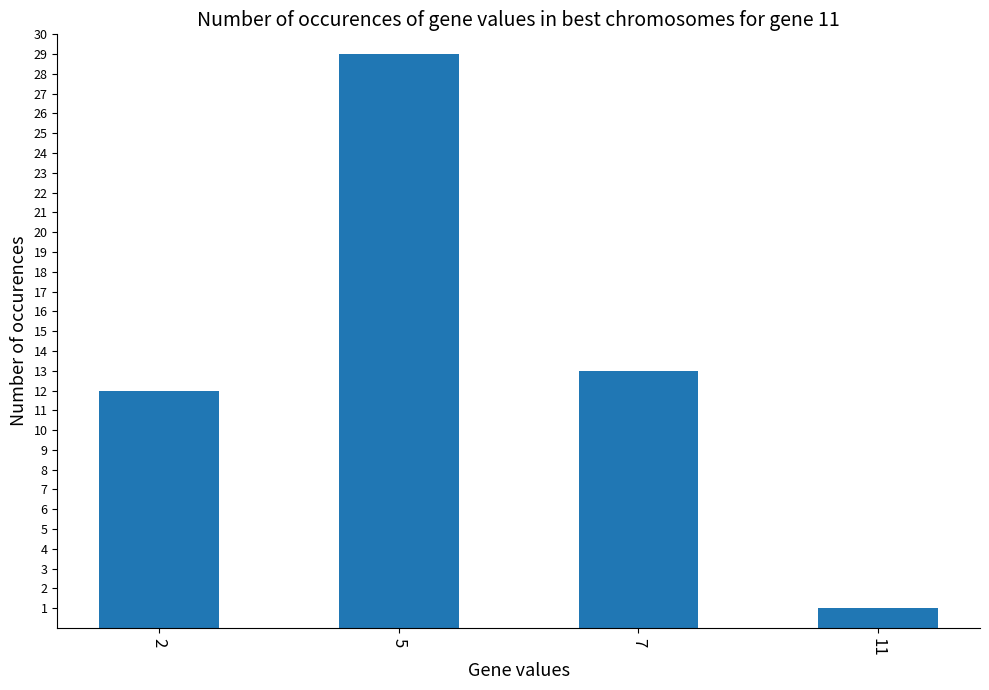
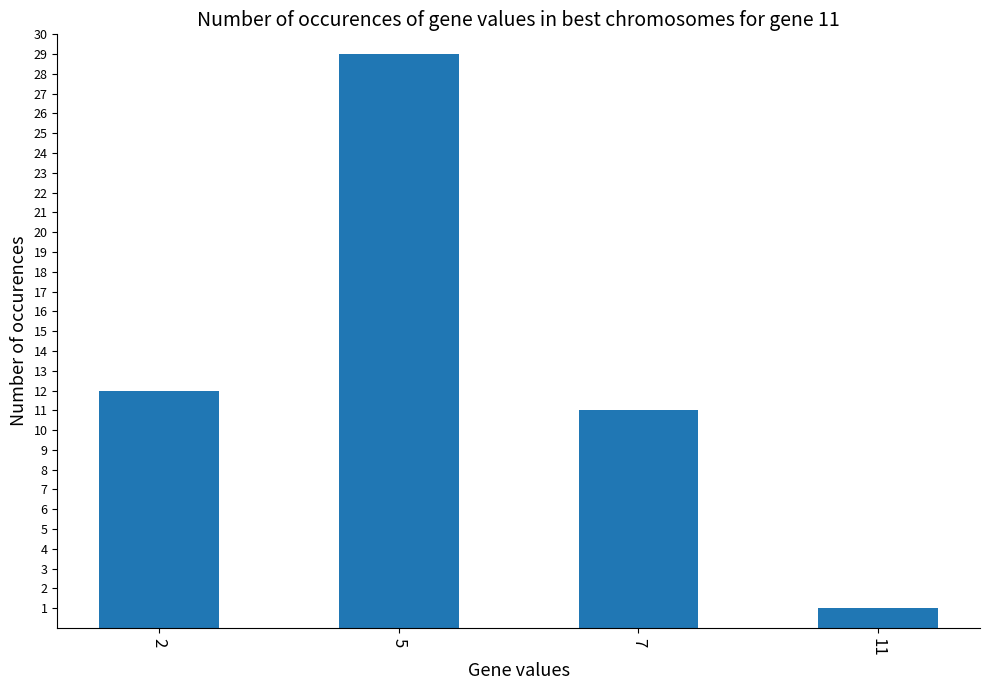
7: 13 -> 11
